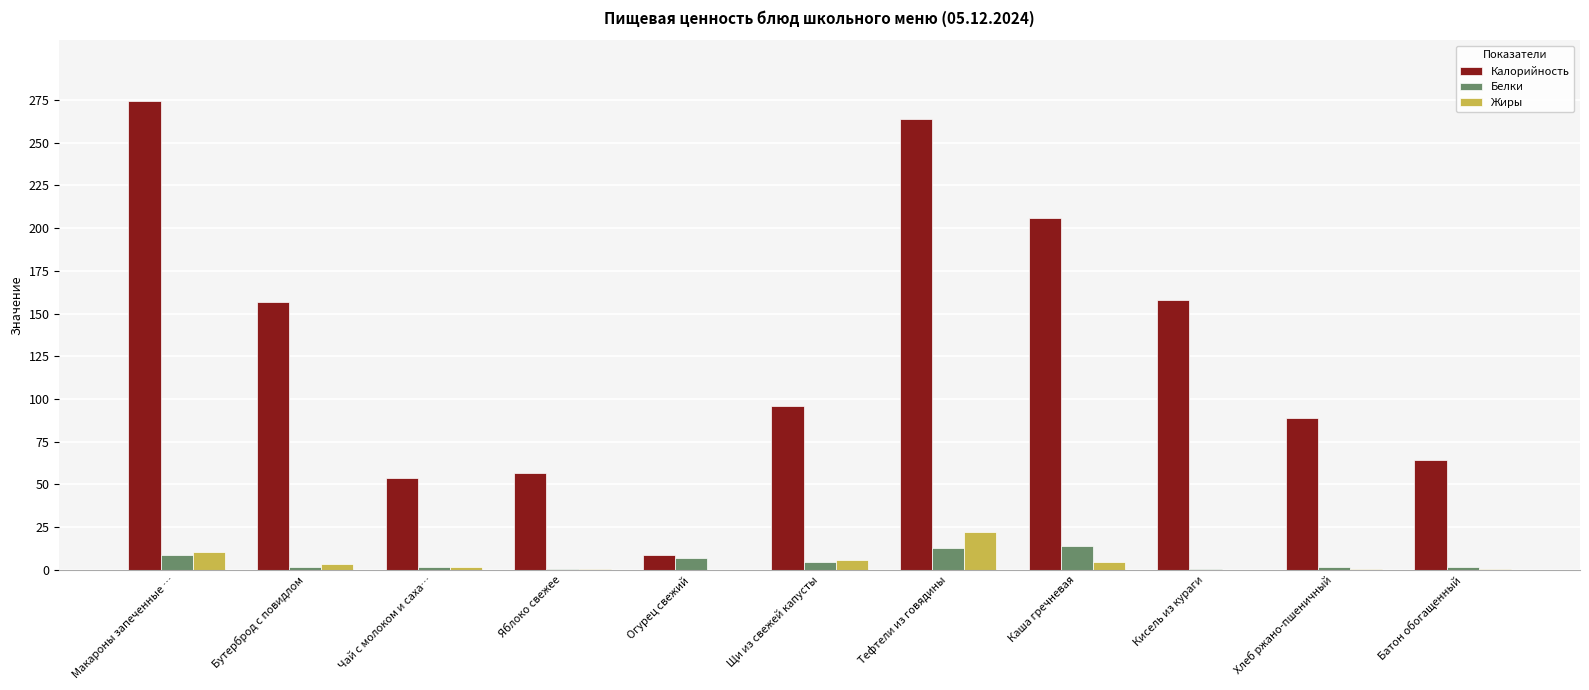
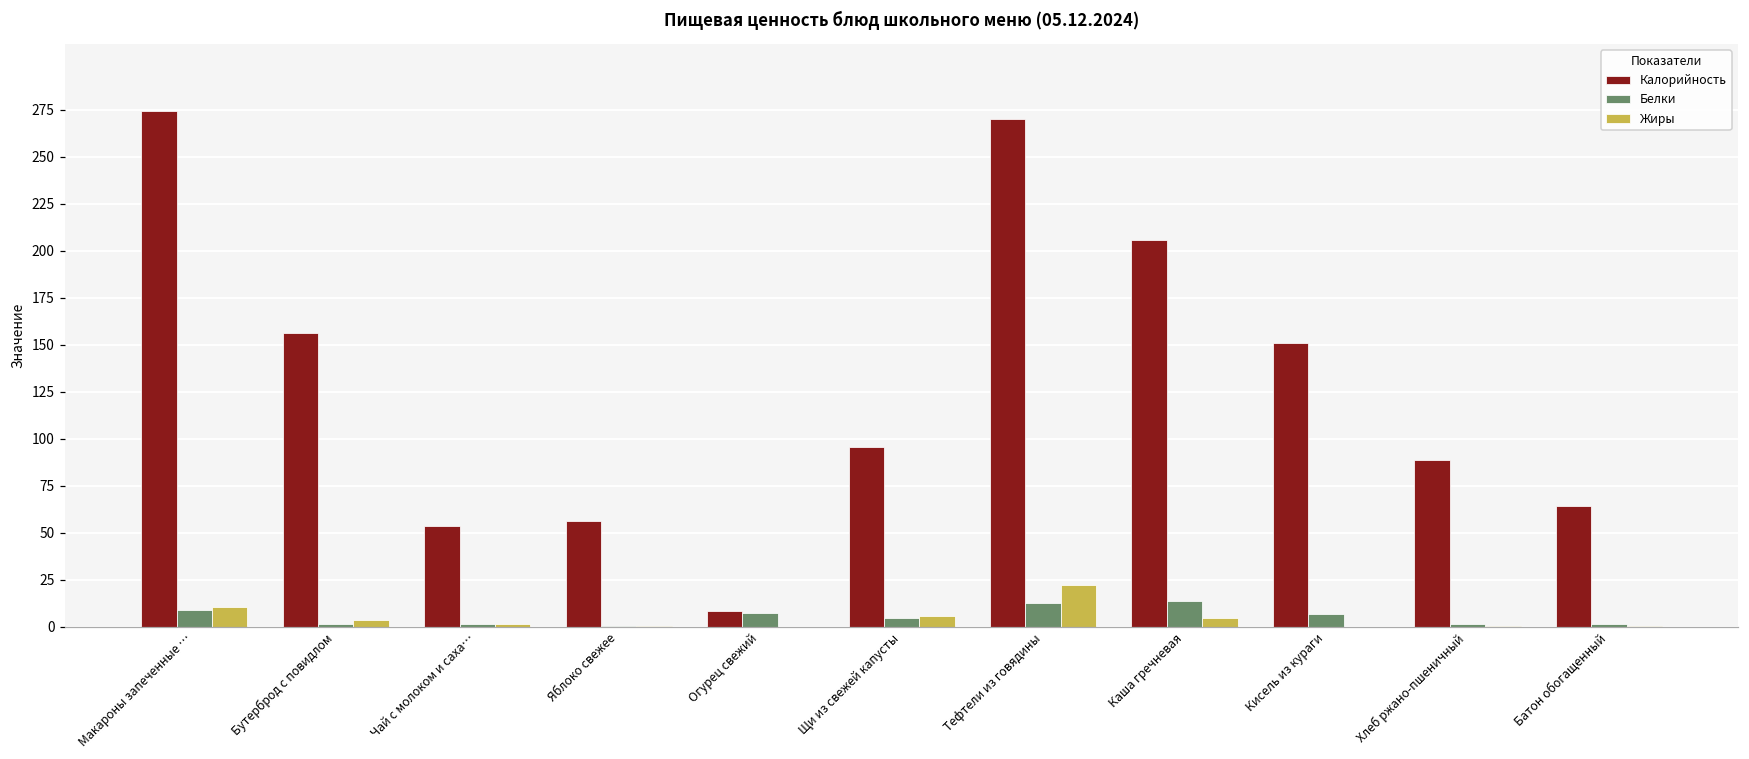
Калорийность, Тефтели из говядины: 264 -> 270
Калорийность, Кисель из кураги: 158 -> 151
Белки, Кисель из кураги: 1 -> 7
